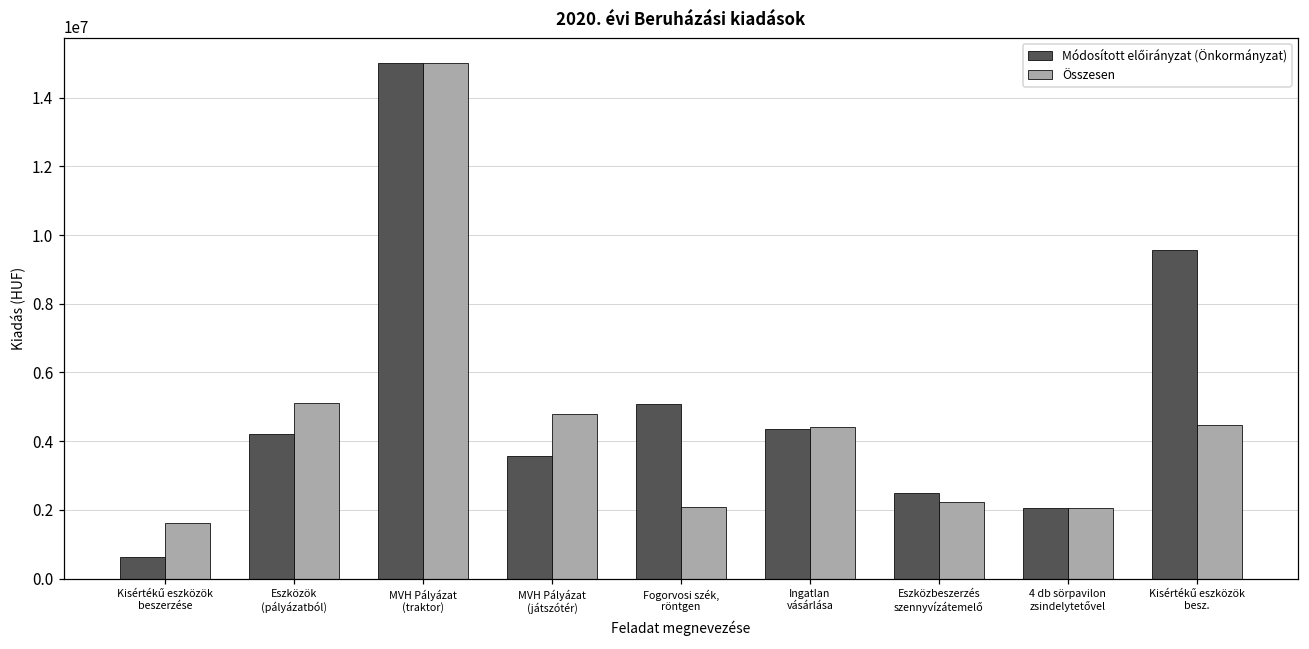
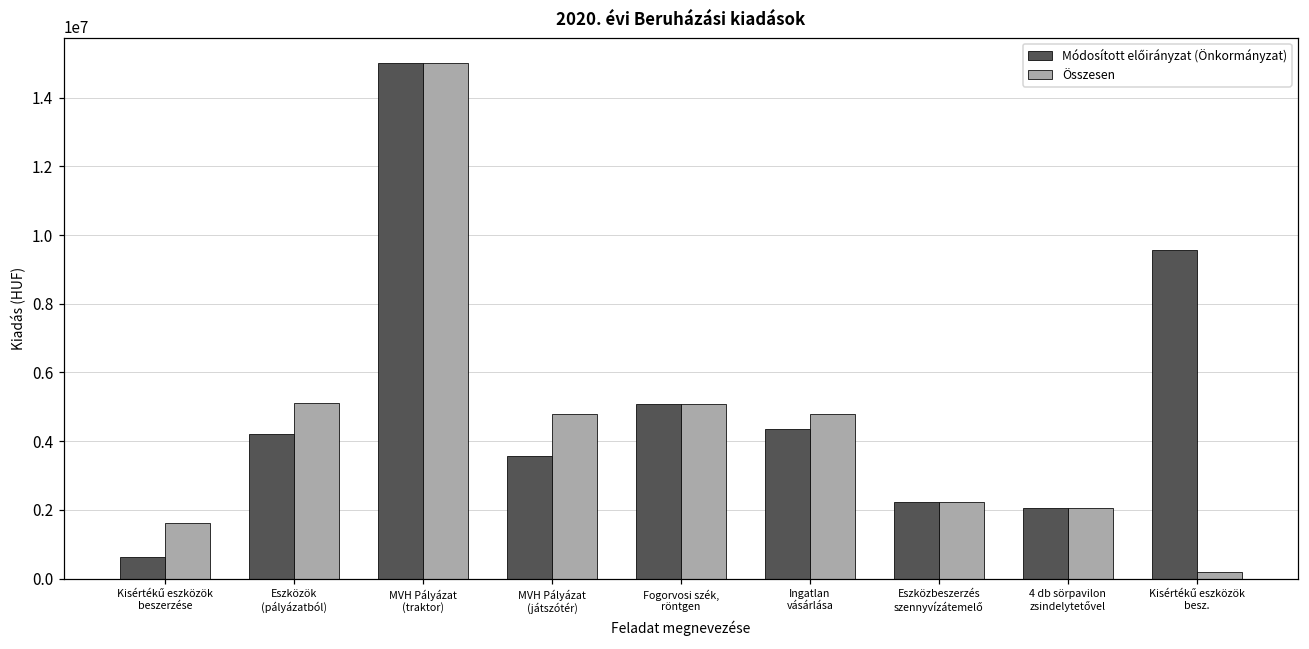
Összesen, Fogorvosi szék, röntgen: 2100000 -> 5100000
Összesen, Ingatlan vásárlása: 4400000 -> 4800000
Módosított előirányzat (Önkormányzat), Eszközbeszerzés szennyvízátemelő: 2500000 -> 2200000
Összesen, Kisértékű eszközök besz.: 4500000 -> 200000
